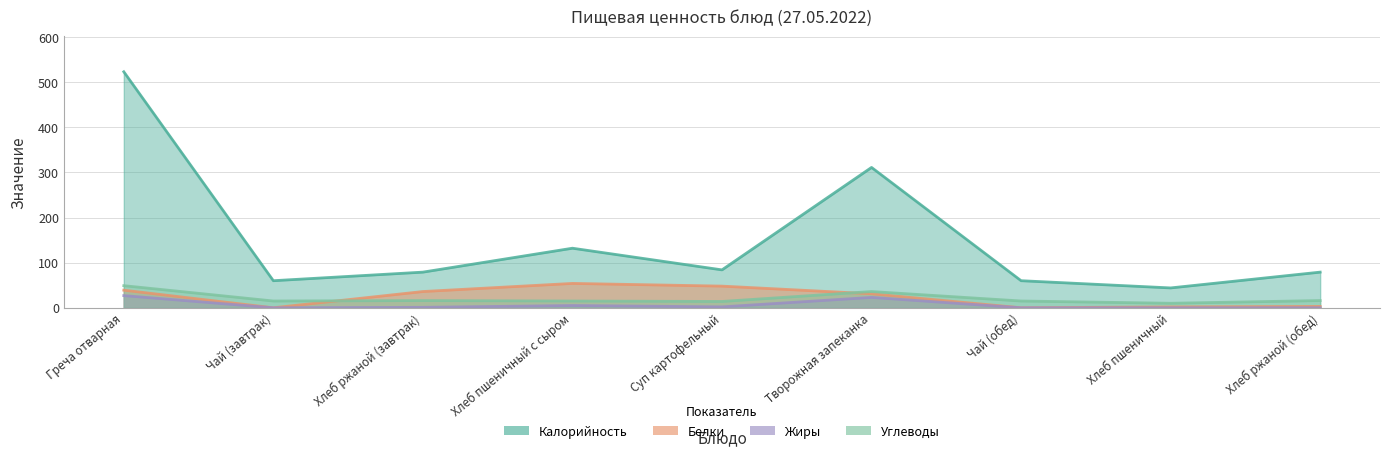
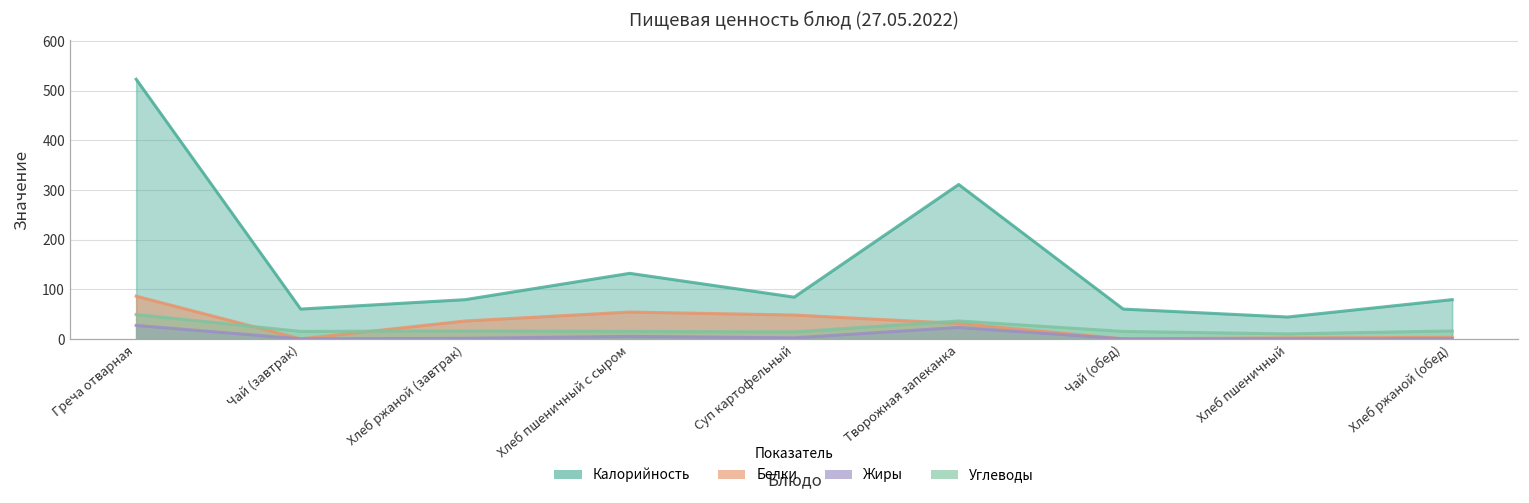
Белки, Греча отварная: 40 -> 90
